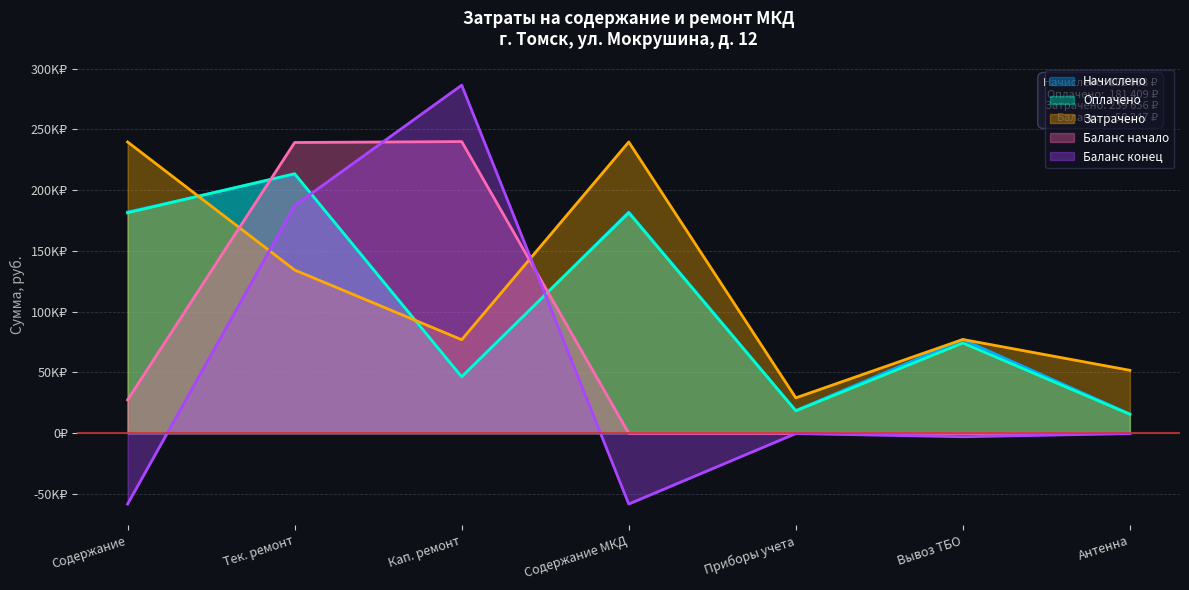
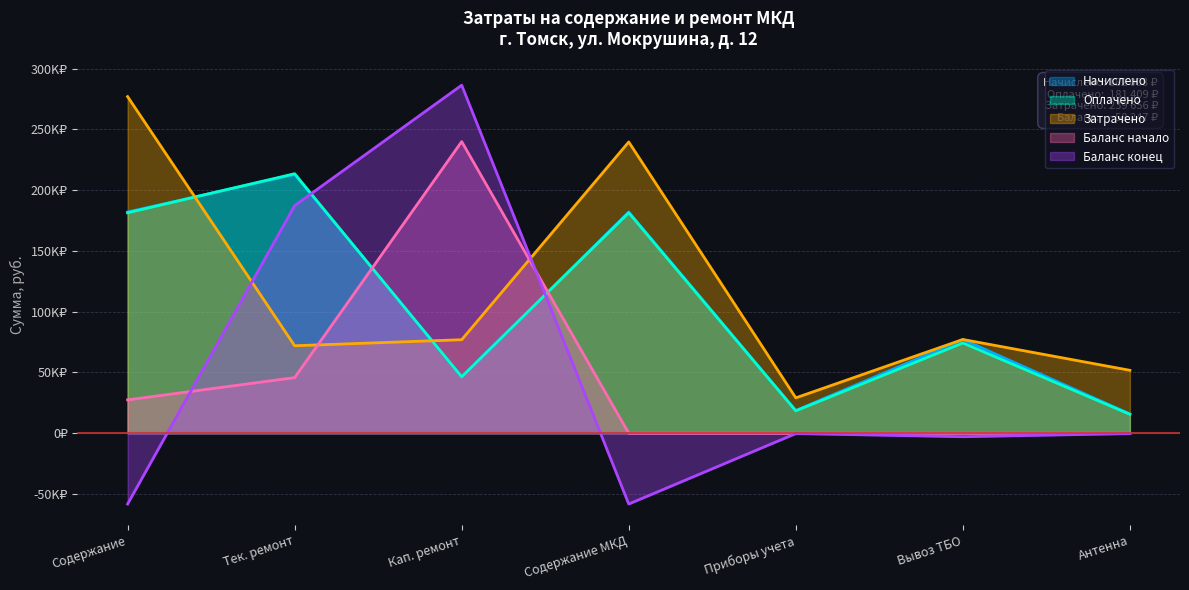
Затрачено, Содержание: 240K₽ -> 277K₽
Затрачено, Тек. ремонт: 134K₽ -> 72K₽
Баланс начало, Тек. ремонт: 239K₽ -> 46K₽
